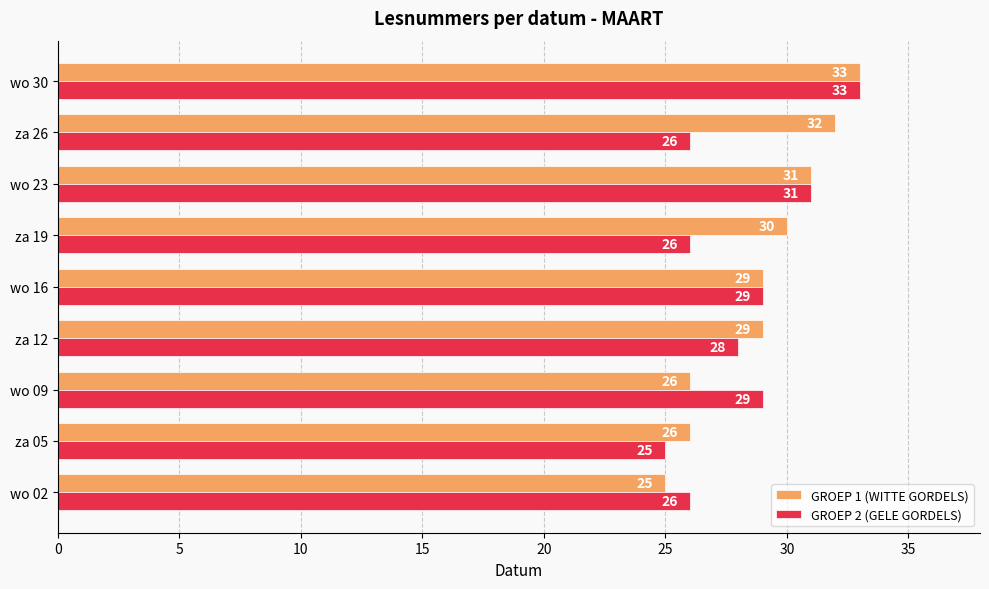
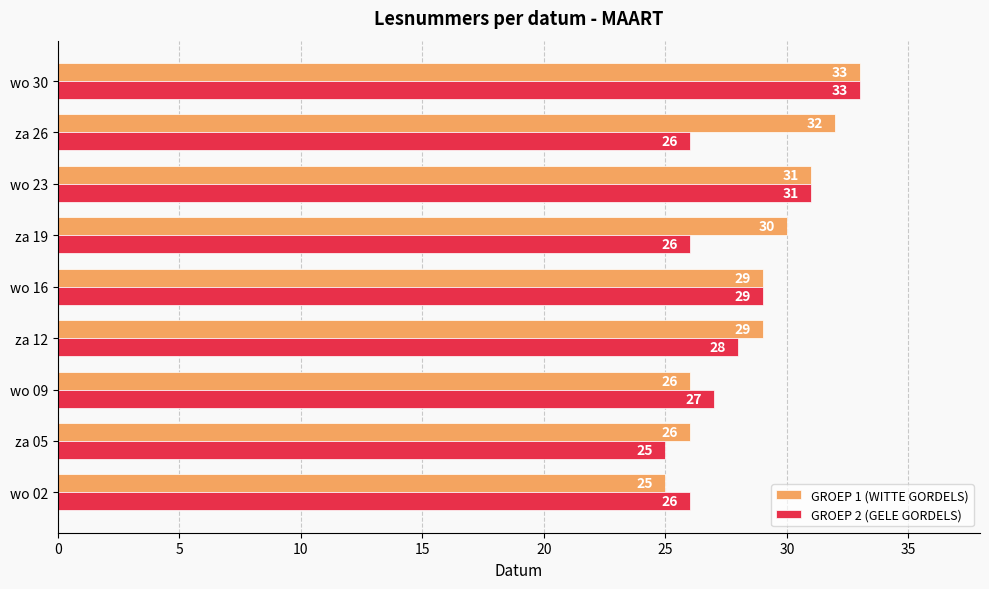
GROEP 2 (GELE GORDELS), wo 09: 29 -> 27
